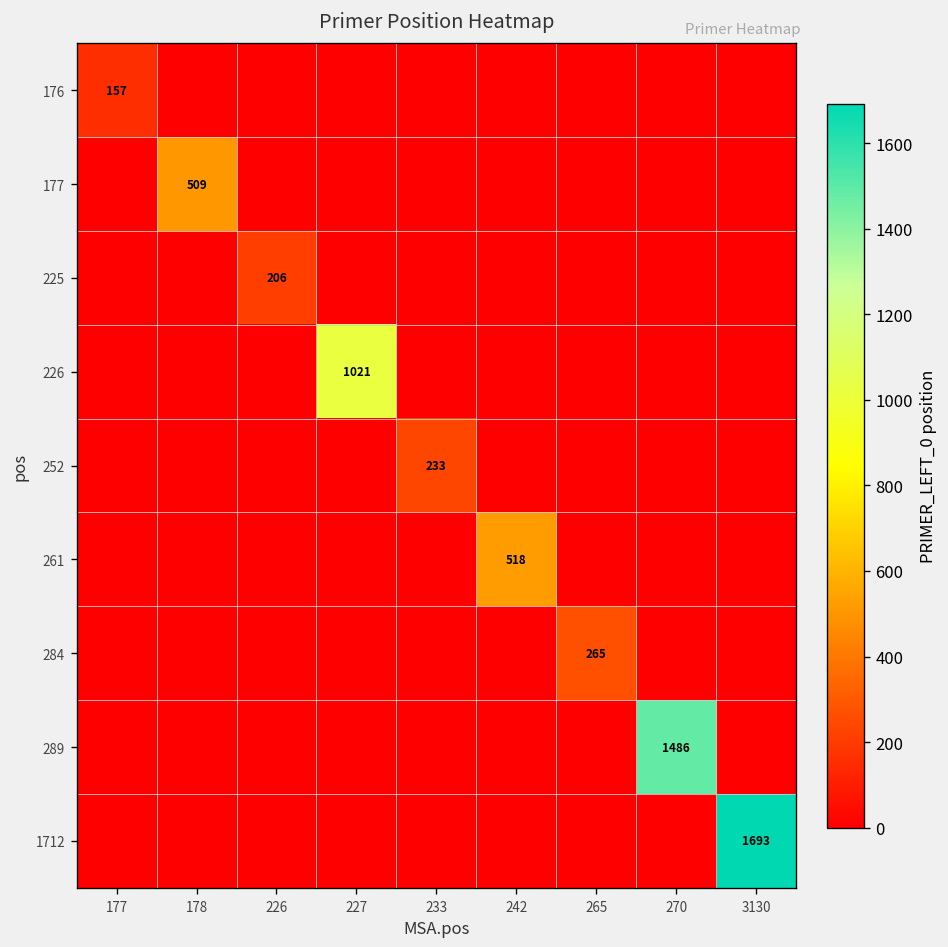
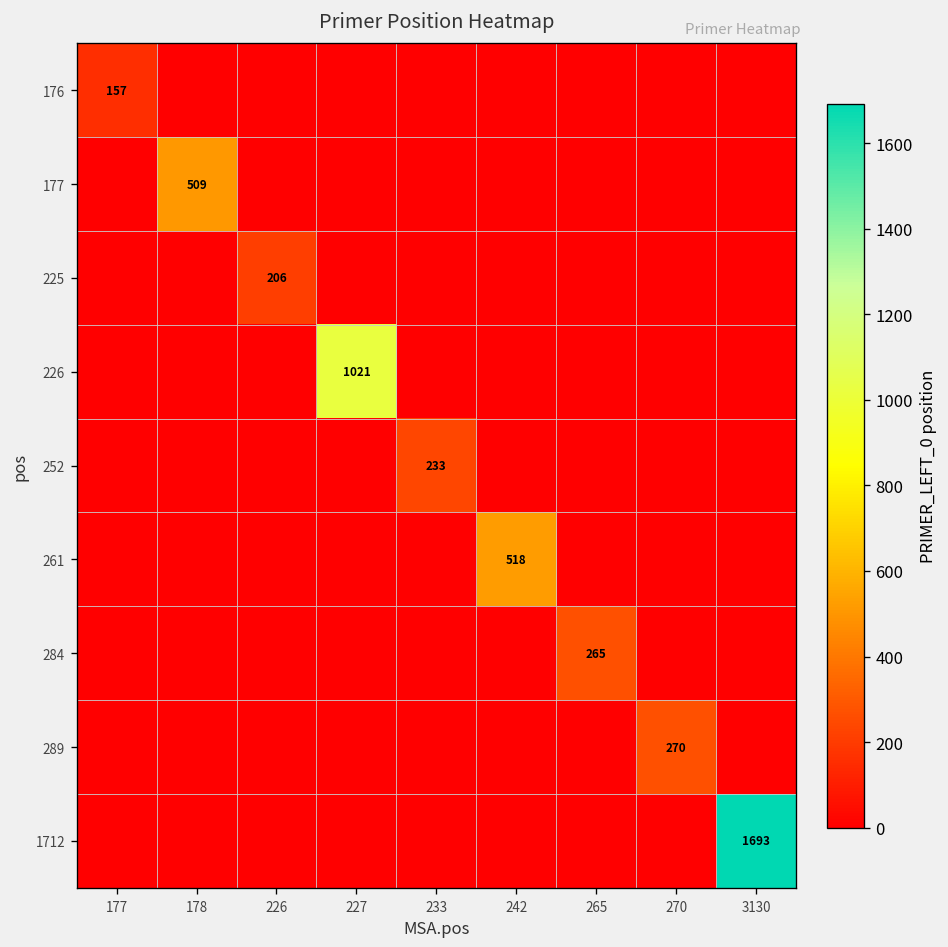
289, 270: 1486 -> 270
